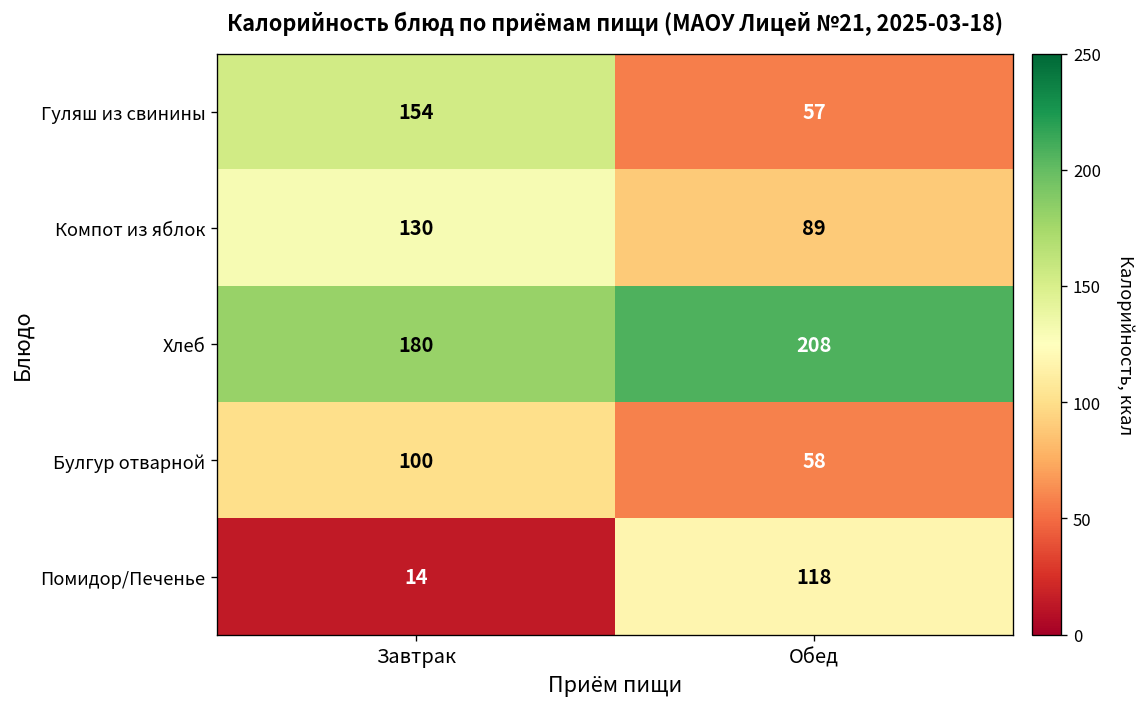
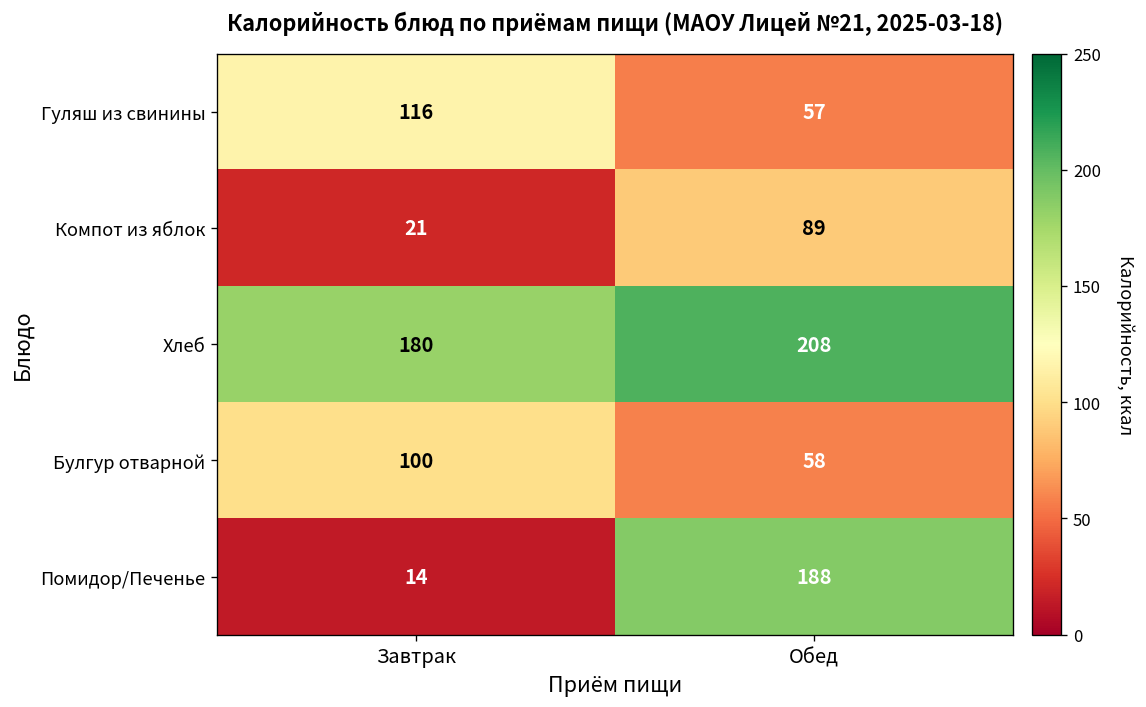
Гуляш из свинины, Завтрак: 154 -> 116
Компот из яблок, Завтрак: 130 -> 21
Помидор/Печенье, Обед: 118 -> 188
